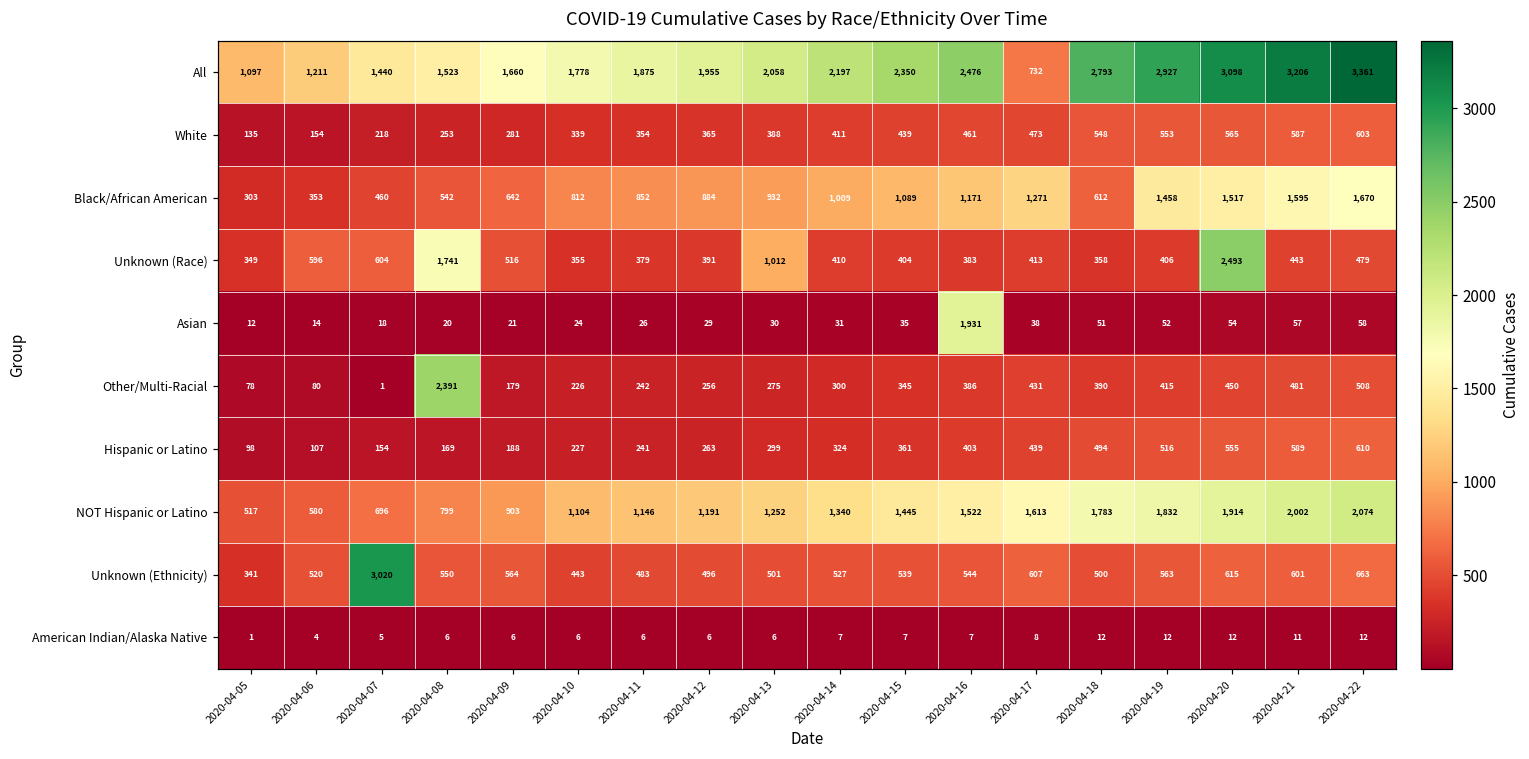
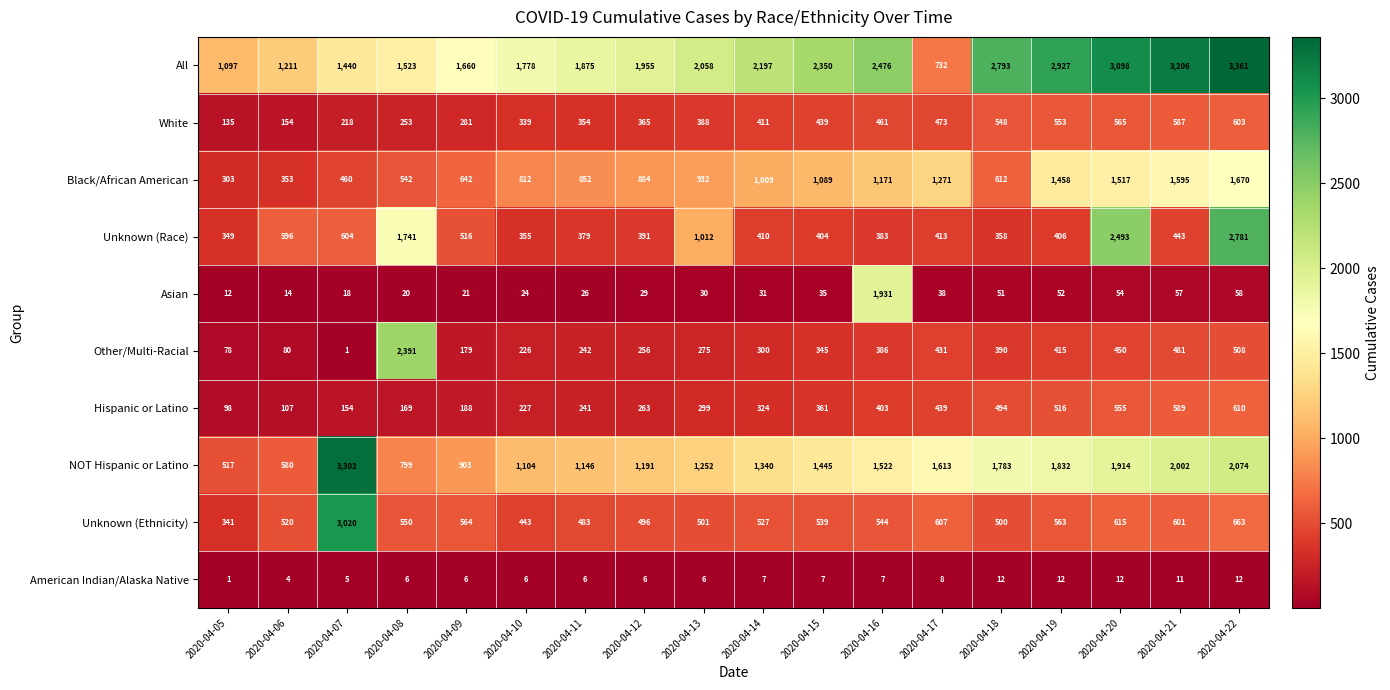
Unknown (Race), 2020-04-22: 479 -> 2,781
NOT Hispanic or Latino, 2020-04-07: 696 -> 3,302
